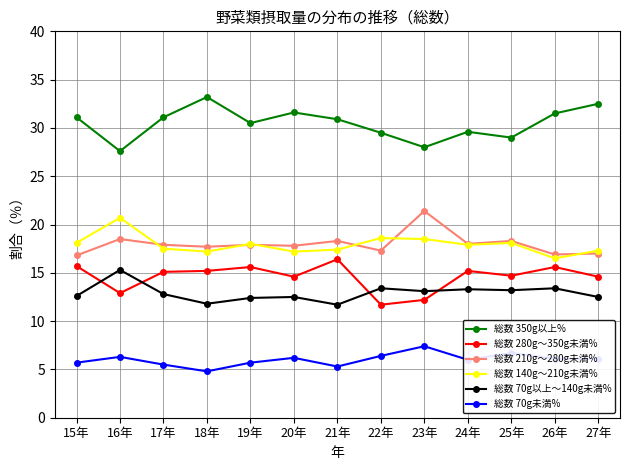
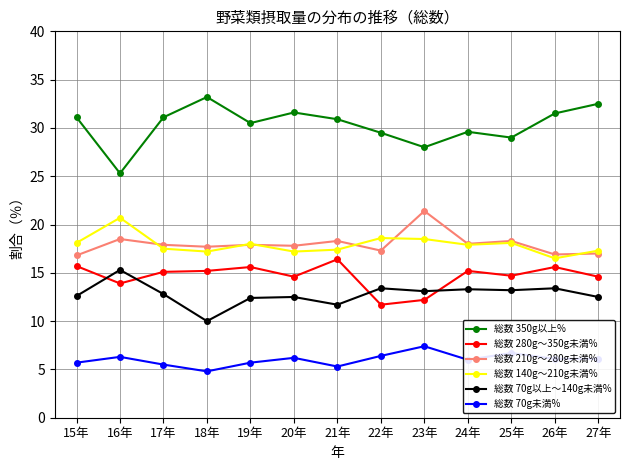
総数 350g以上%, 16年: 28 -> 25
総数 280g～350g未満%, 16年: 13 -> 14
総数 70g以上～140g未満%, 18年: 12 -> 10
